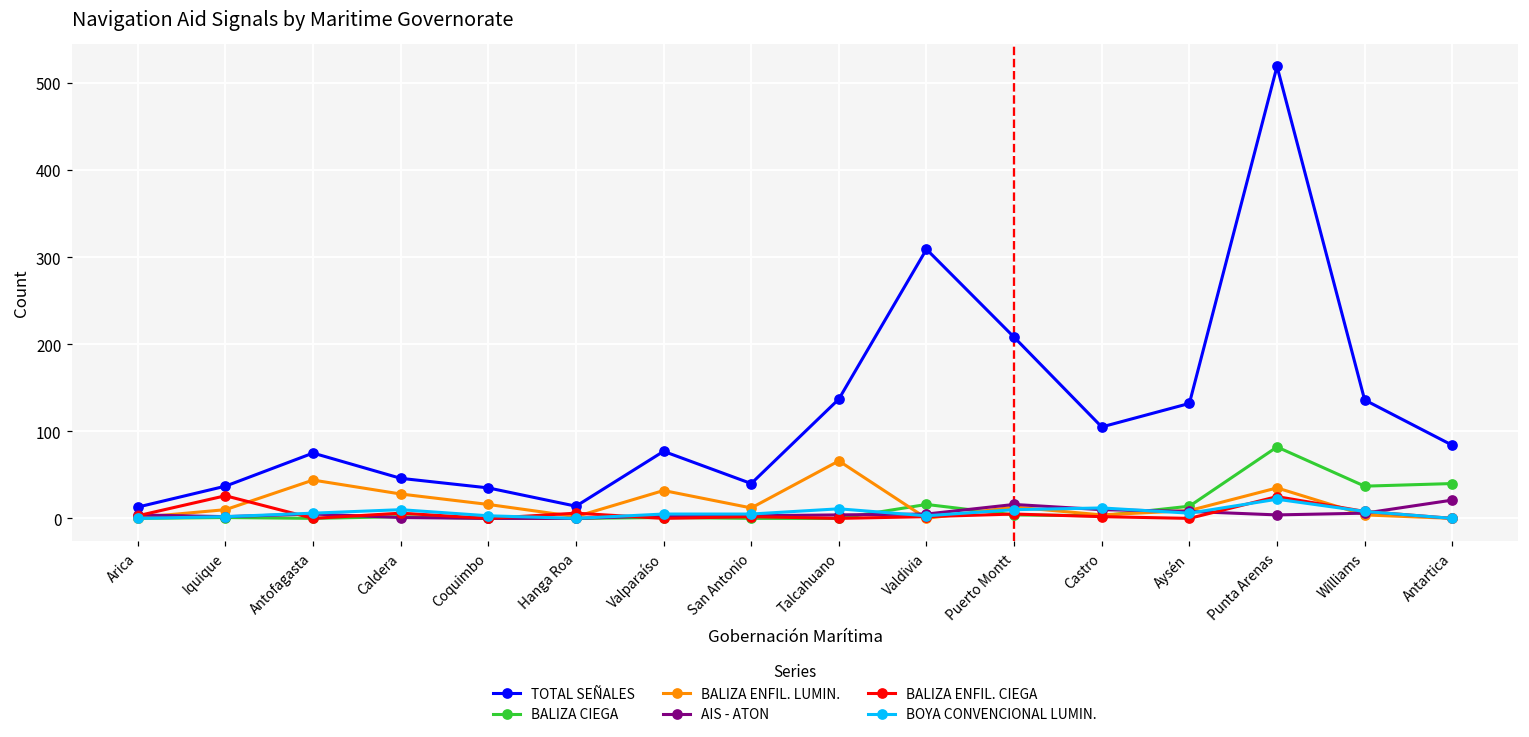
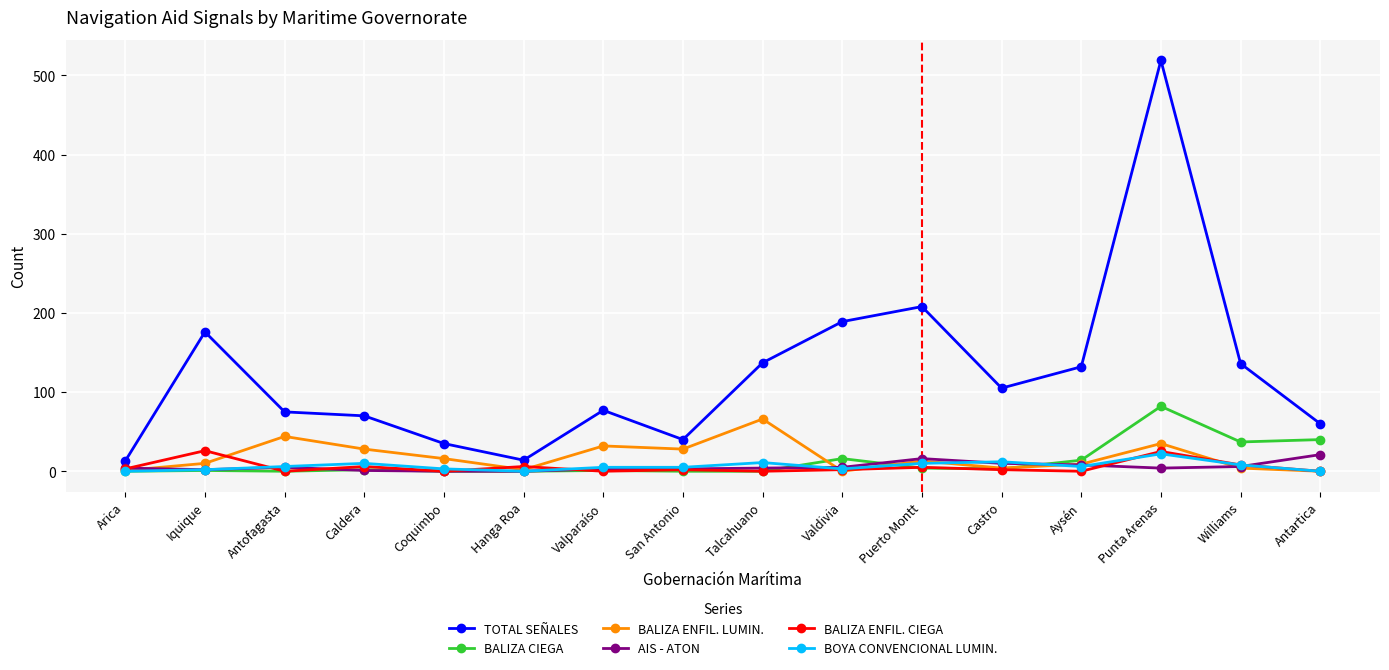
TOTAL SEÑALES, Iquique: 40 -> 180
TOTAL SEÑALES, Caldera: 50 -> 70
BALIZA ENFIL. LUMIN., San Antonio: 10 -> 30
TOTAL SEÑALES, Valdivia: 310 -> 190
TOTAL SEÑALES, Antartica: 80 -> 60
